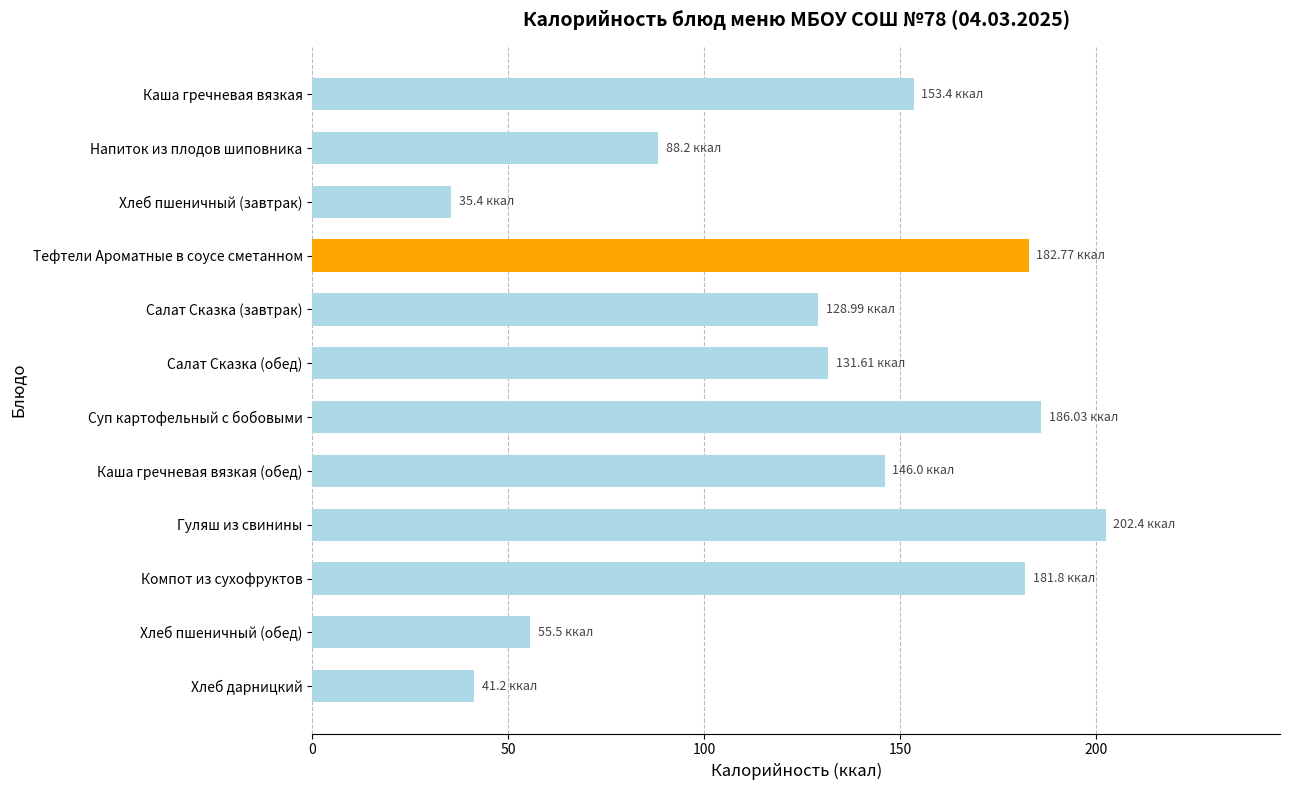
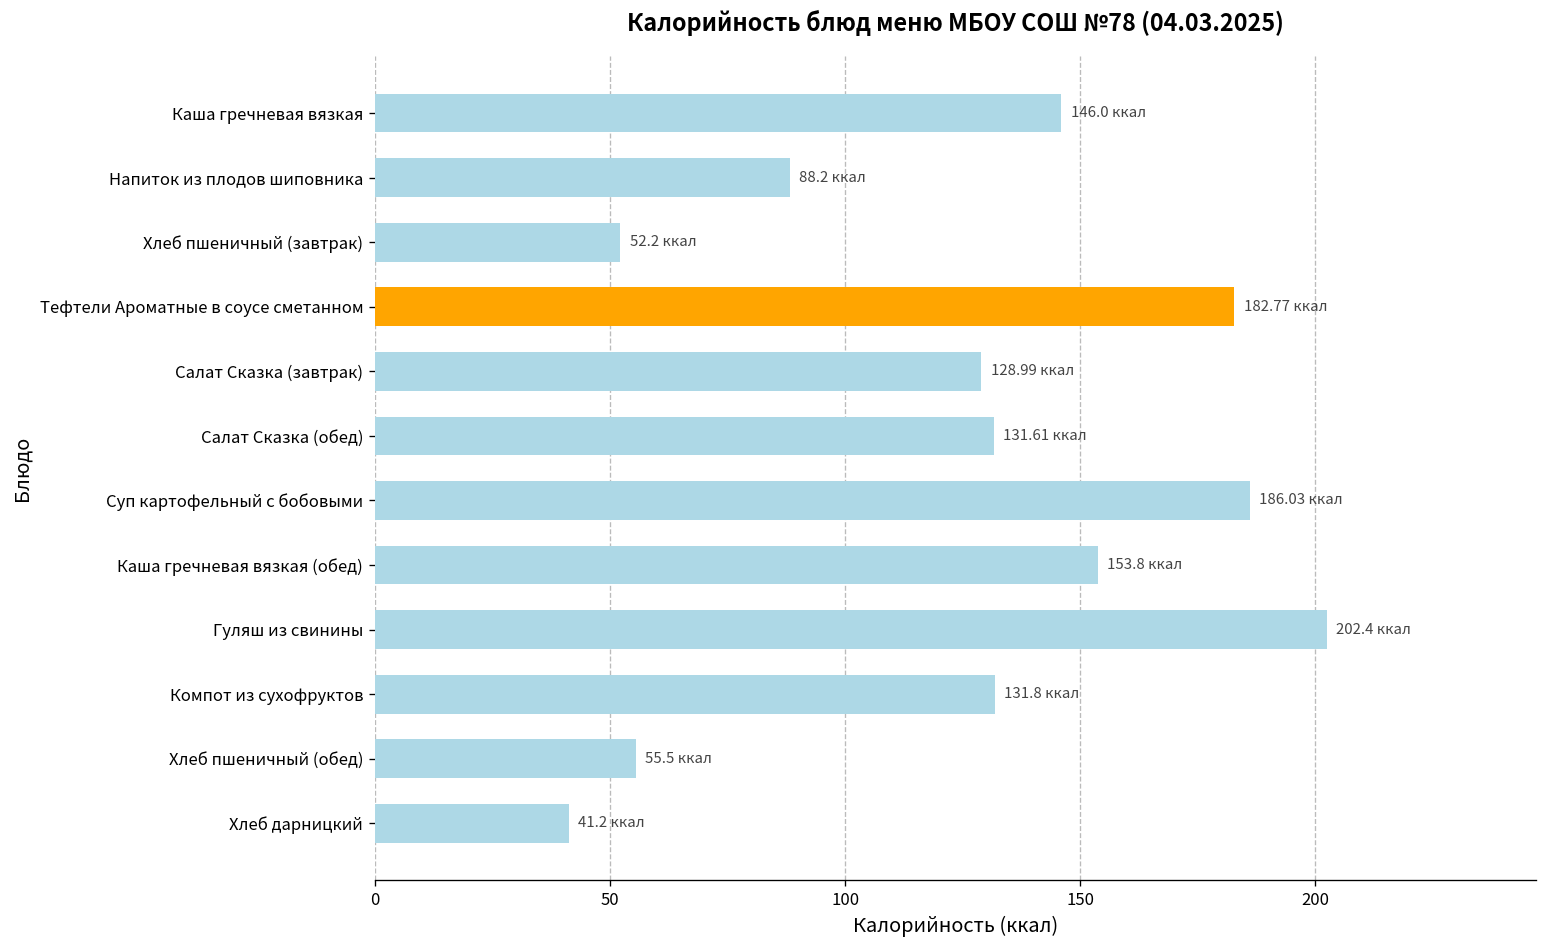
Каша гречневая вязкая: 153.4 -> 146.0
Хлеб пшеничный (завтрак): 35.4 -> 52.2
Каша гречневая вязкая (обед): 146.0 -> 153.8
Компот из сухофруктов: 181.8 -> 131.8
